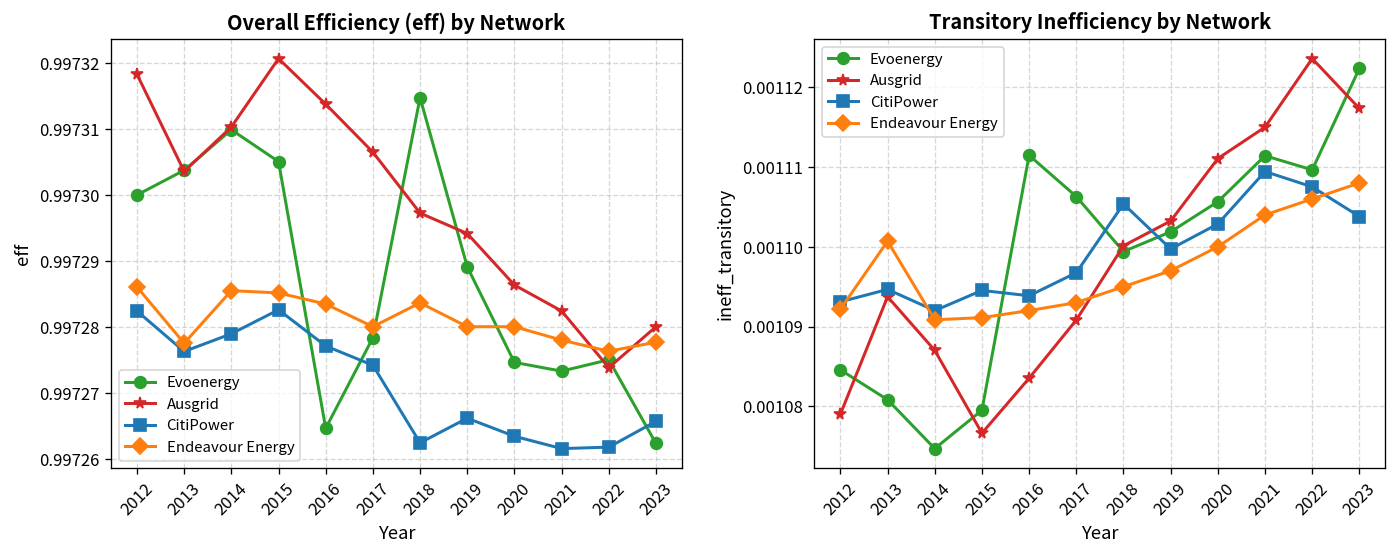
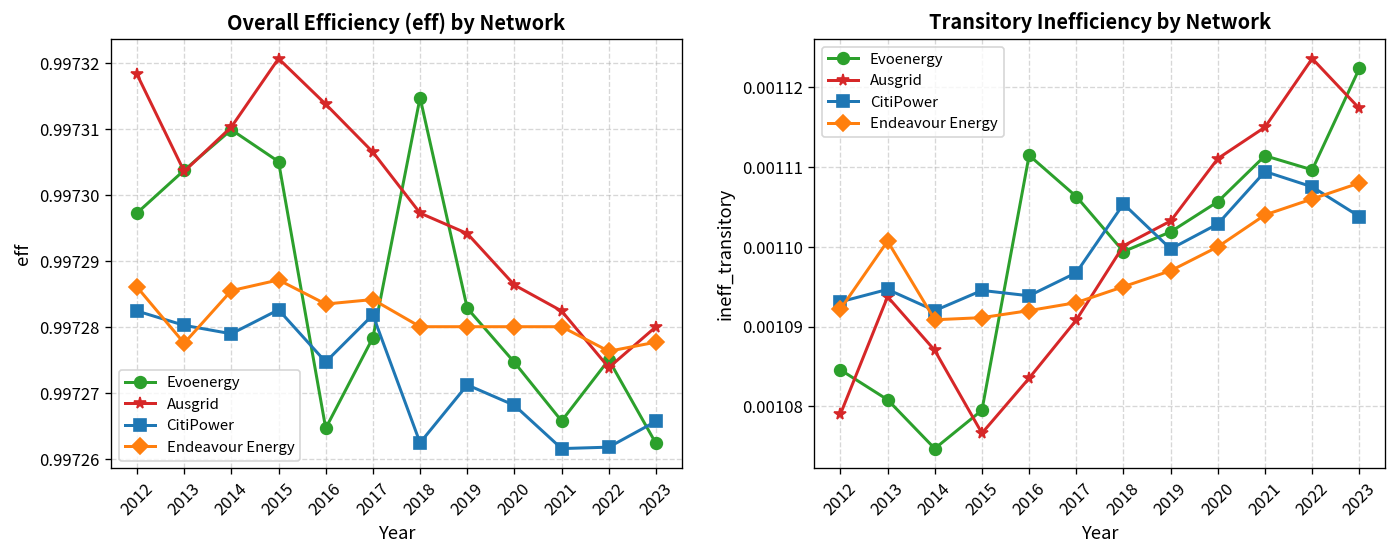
Overall Efficiency (eff) by Network, Evoenergy, 2012: 0.997300 -> 0.997297
Overall Efficiency (eff) by Network, CitiPower, 2013: 0.997276 -> 0.997280
Overall Efficiency (eff) by Network, Endeavour Energy, 2015: 0.997285 -> 0.997287
Overall Efficiency (eff) by Network, CitiPower, 2016: 0.997277 -> 0.997275
Overall Efficiency (eff) by Network, CitiPower, 2017: 0.997274 -> 0.997282
Overall Efficiency (eff) by Network, Endeavour Energy, 2017: 0.997280 -> 0.997284
Overall Efficiency (eff) by Network, Endeavour Energy, 2018: 0.997284 -> 0.997280
Overall Efficiency (eff) by Network, Evoenergy, 2019: 0.997289 -> 0.997283
Overall Efficiency (eff) by Network, CitiPower, 2019: 0.997266 -> 0.997271
Overall Efficiency (eff) by Network, CitiPower, 2020: 0.997263 -> 0.997268
Overall Efficiency (eff) by Network, Evoenergy, 2021: 0.997273 -> 0.997266
Overall Efficiency (eff) by Network, Endeavour Energy, 2021: 0.997278 -> 0.997280
